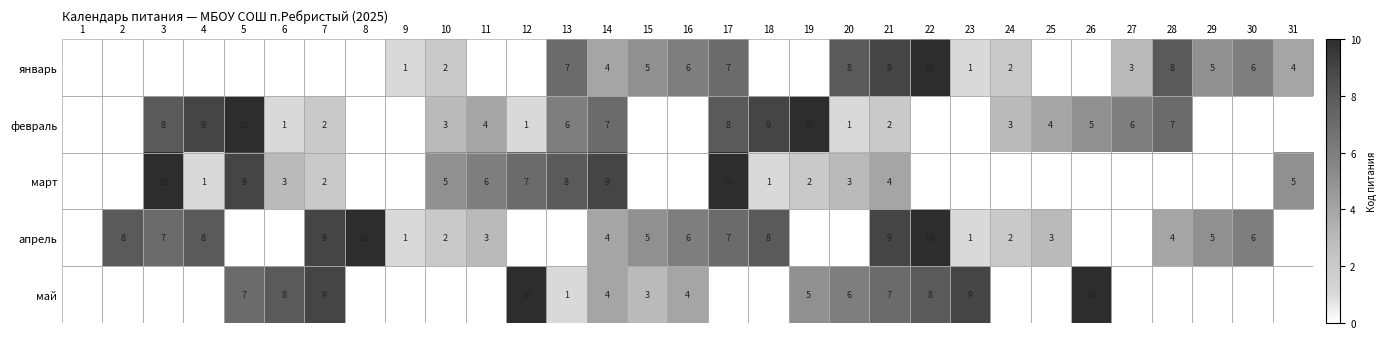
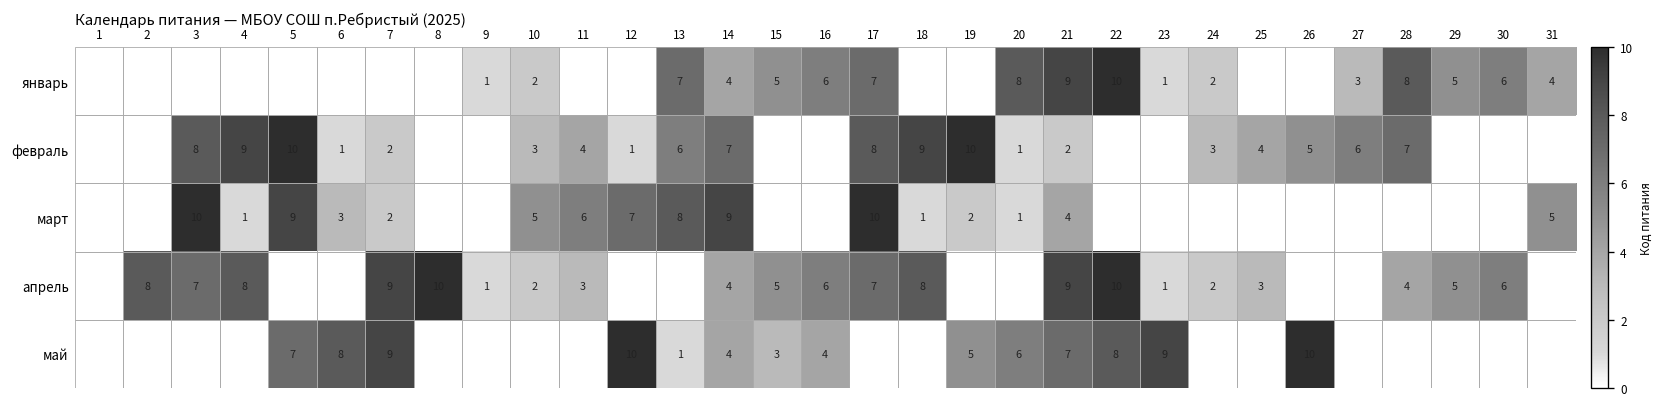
март, 20: 3 -> 1
